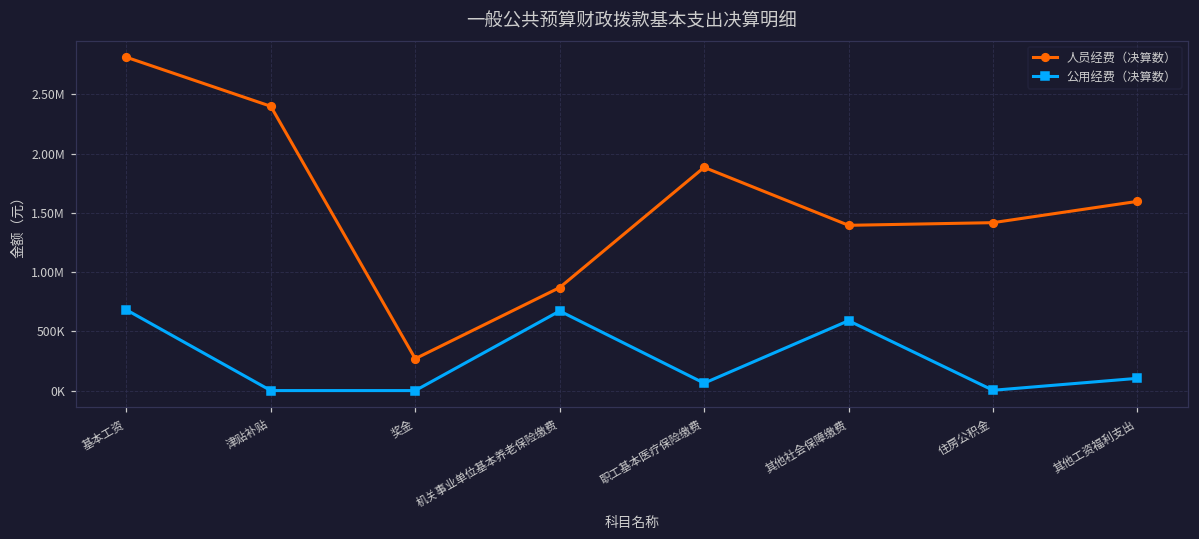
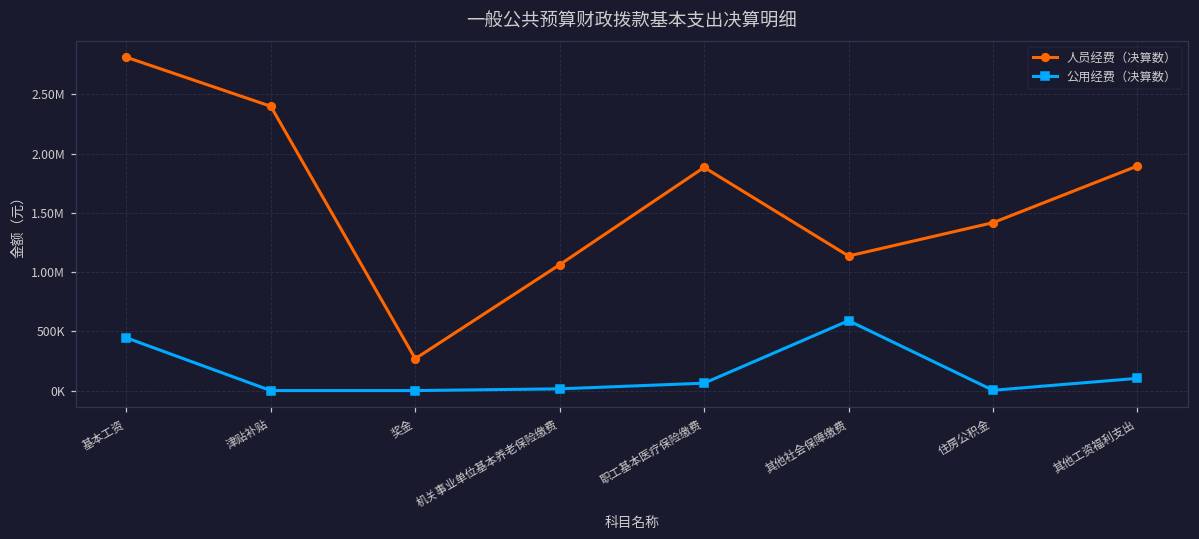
公用经费（决算数）, 基本工资: 680000 -> 450000
人员经费（决算数）, 机关事业单位基本养老保险缴费: 870000 -> 1060000
公用经费（决算数）, 机关事业单位基本养老保险缴费: 670000 -> 10000
人员经费（决算数）, 其他社会保障缴费: 1390000 -> 1140000
人员经费（决算数）, 其他工资福利支出: 1600000 -> 1900000
